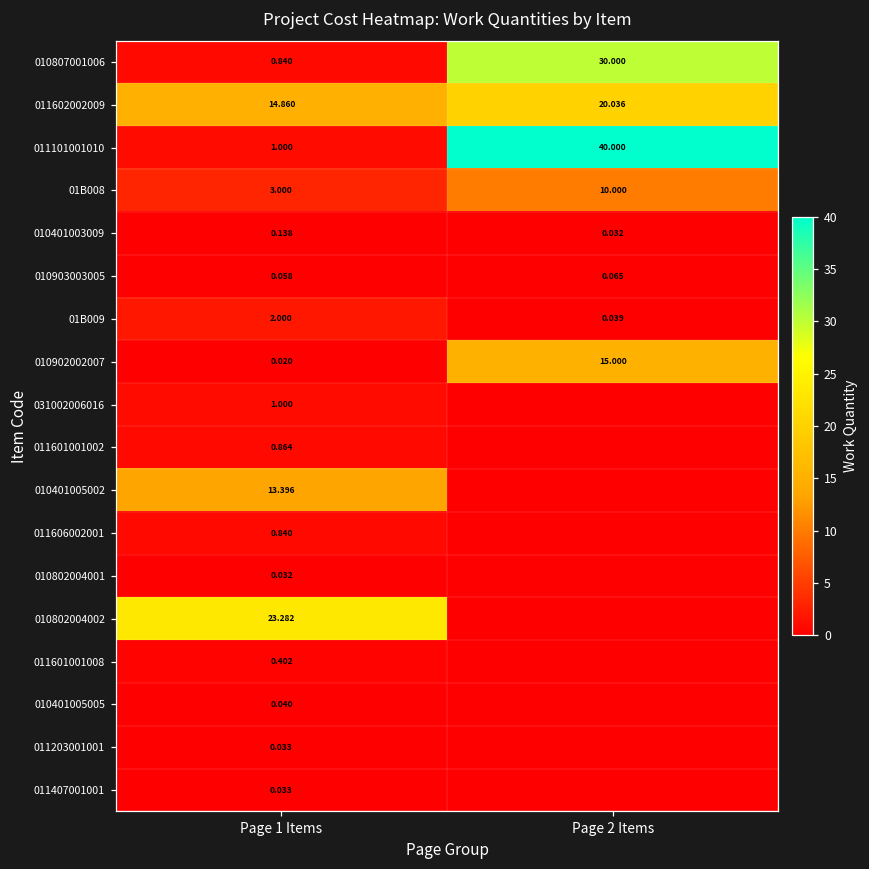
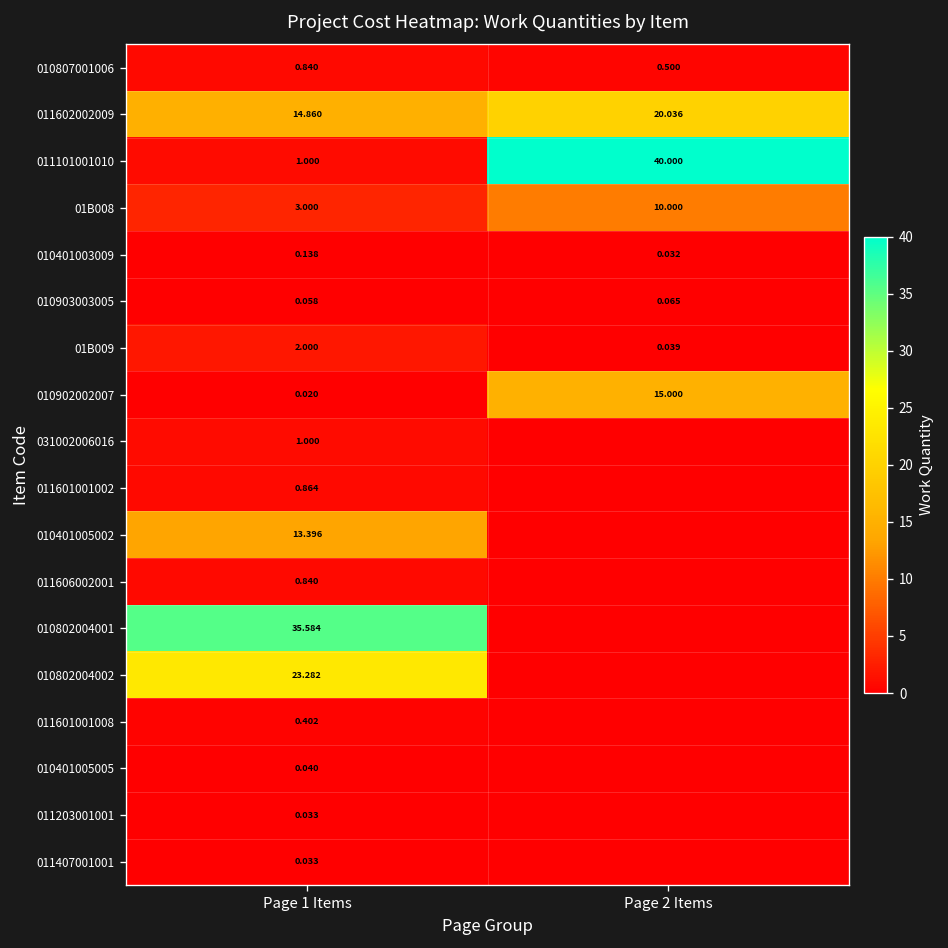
010807001006, Page 2 Items: 30.000 -> 0.500
010802004001, Page 1 Items: 0.032 -> 35.584
